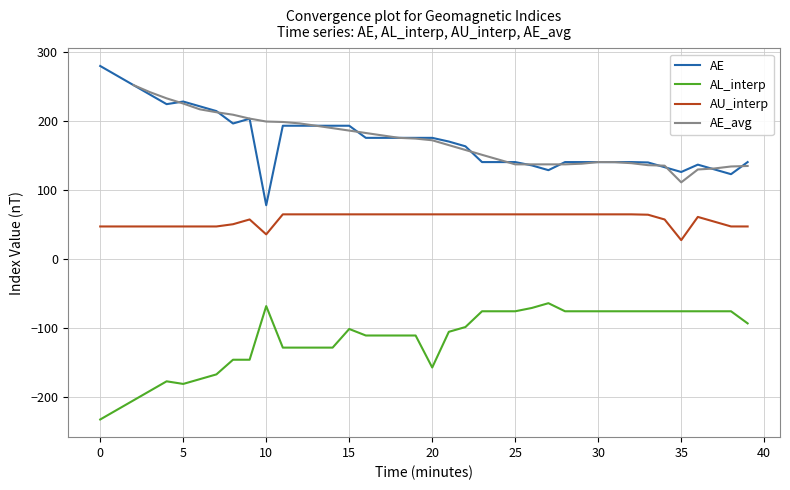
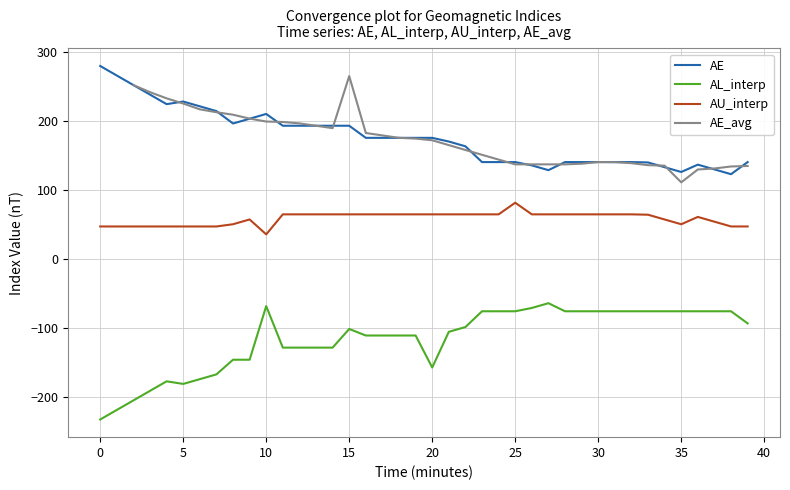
AE, 10: 80 -> 210
AE_avg, 15: 190 -> 260
AU_interp, 25: 60 -> 80
AU_interp, 35: 30 -> 50
